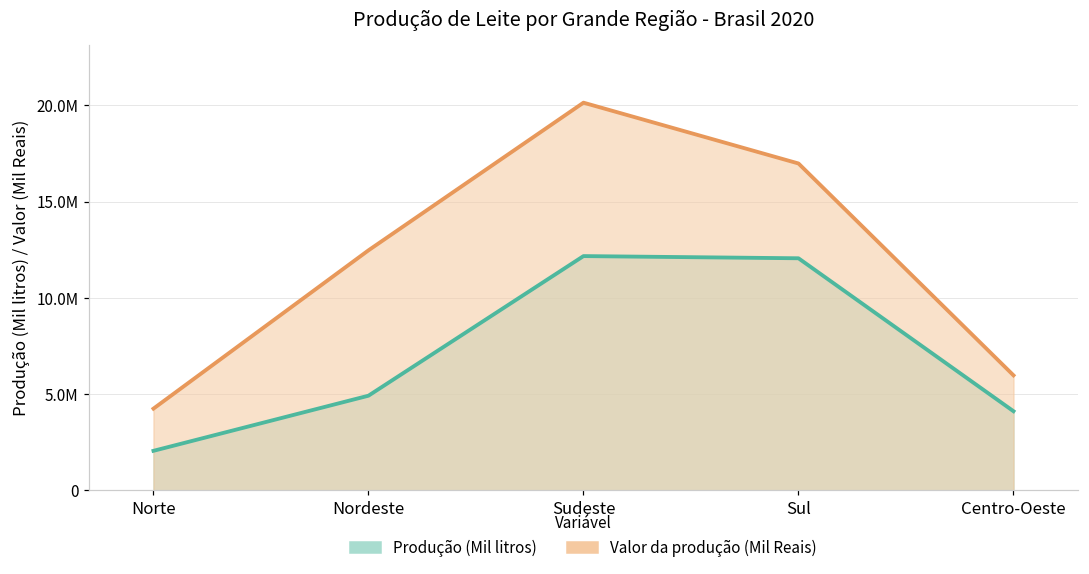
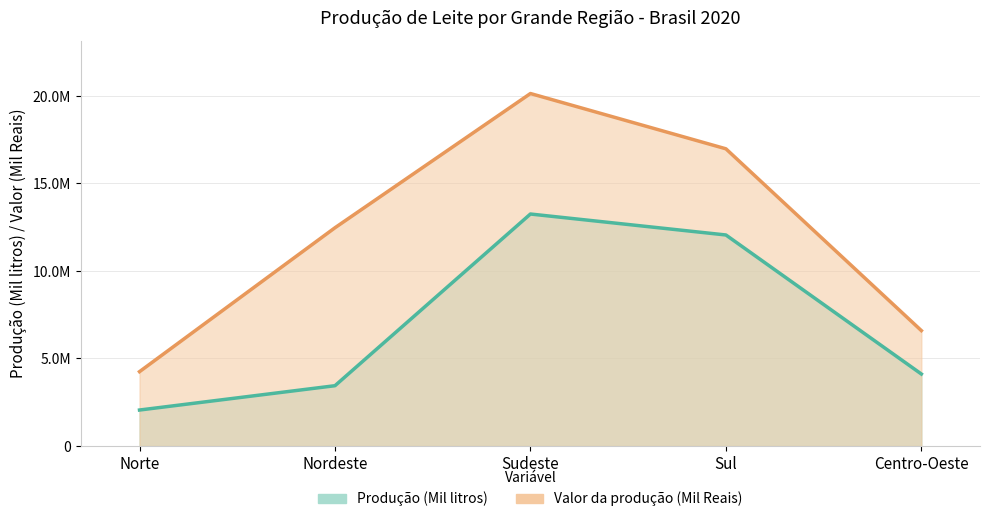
Produção (Mil litros), Nordeste: 4900000 -> 3400000
Produção (Mil litros), Sudeste: 12200000 -> 13300000
Valor da produção (Mil Reais), Centro-Oeste: 6000000 -> 6600000
